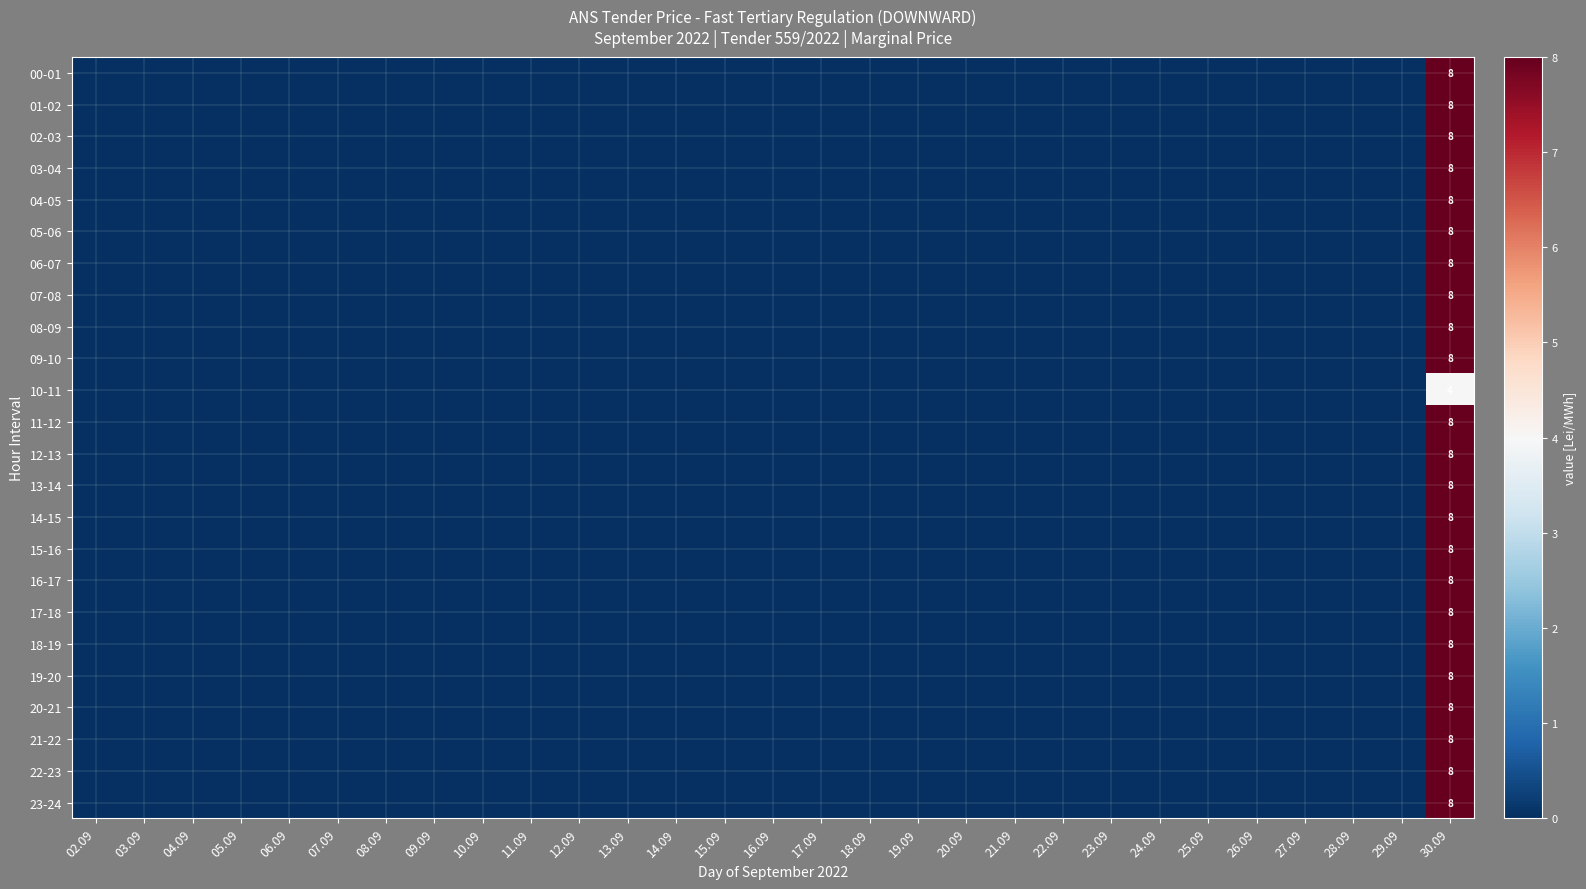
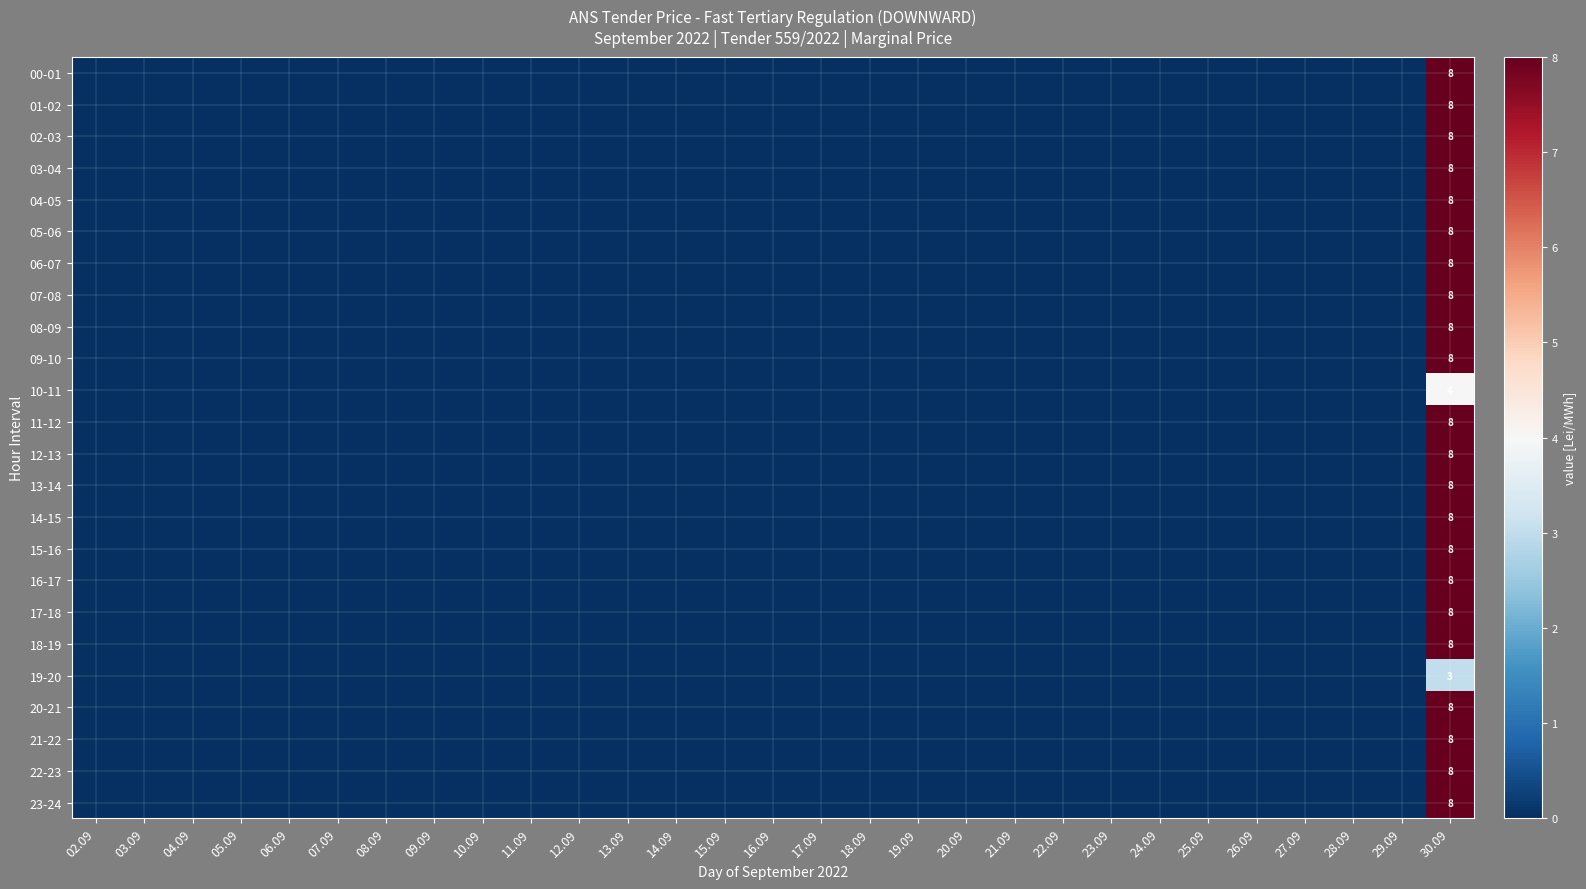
19-20, 30.09: 8 -> 3
